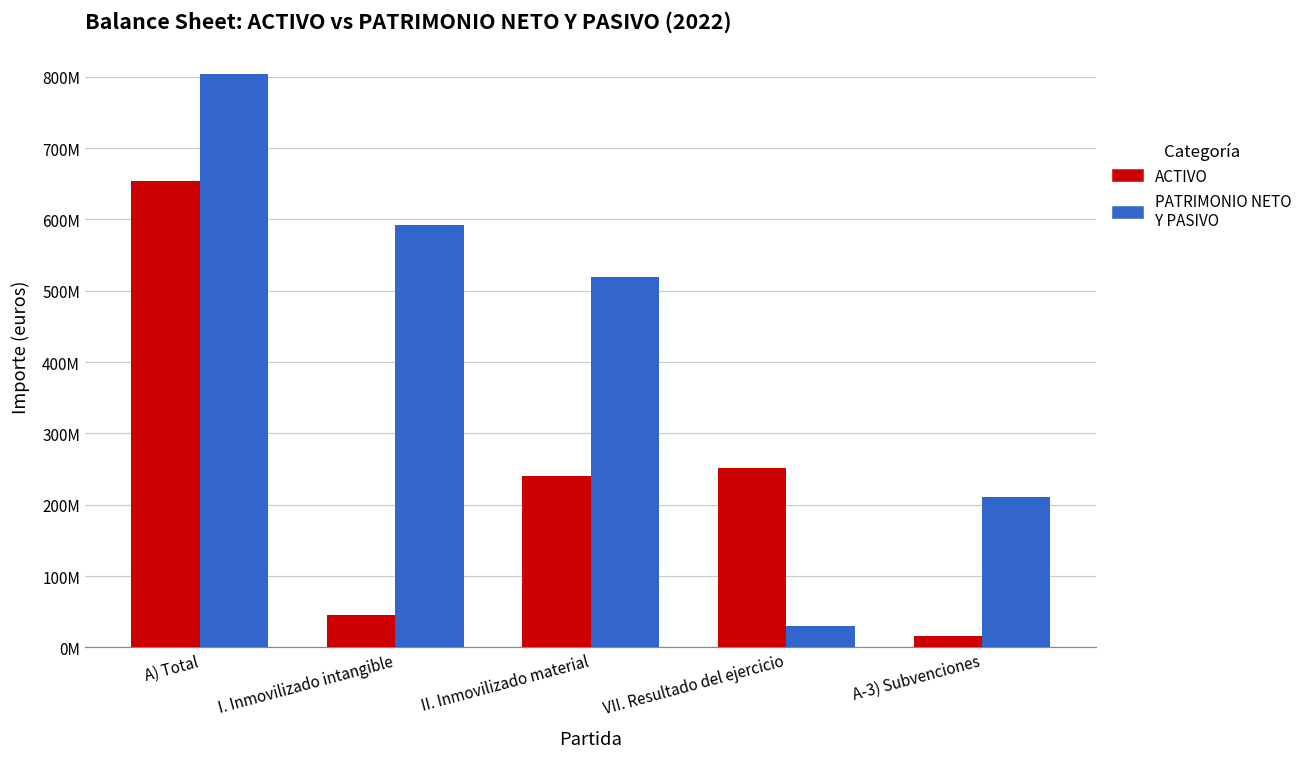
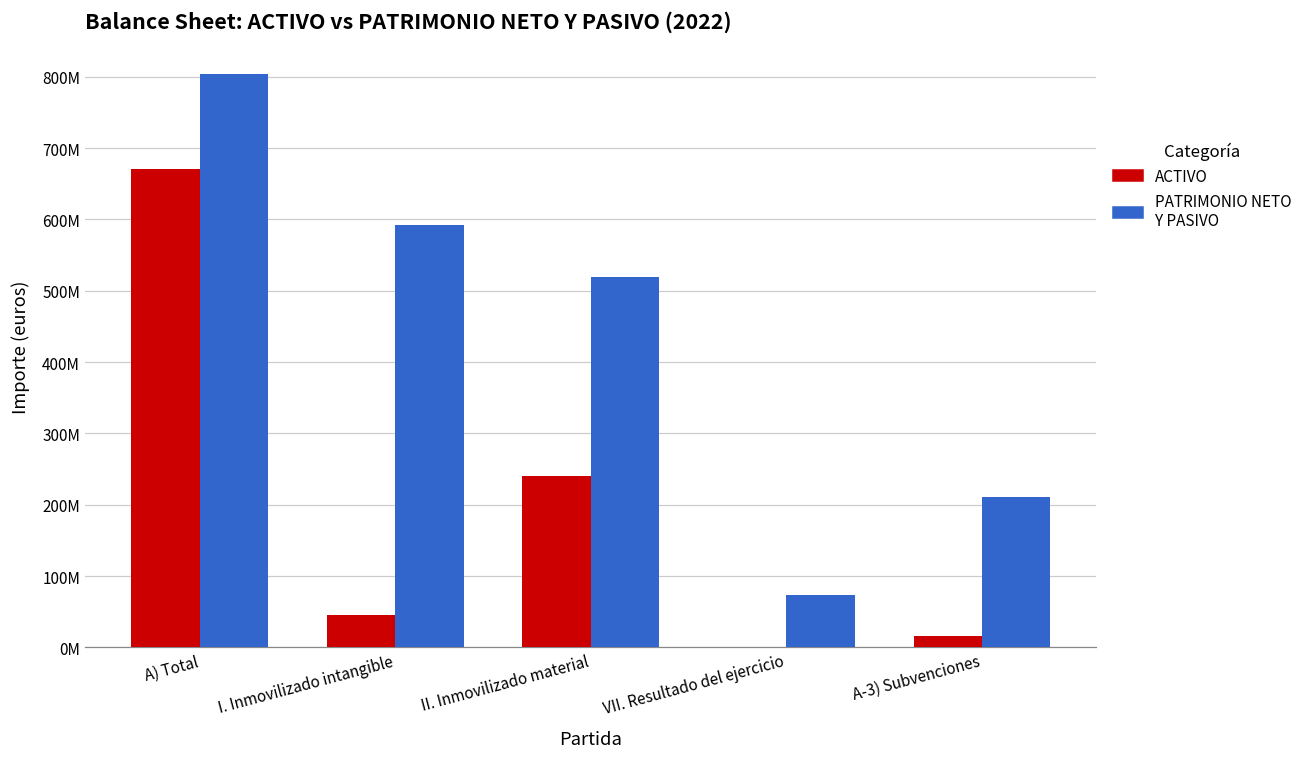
ACTIVO, A) Total: 650000000 -> 670000000
ACTIVO, VII. Resultado del ejercicio: 250000000 -> 0
PATRIMONIO NETO Y PASIVO, VII. Resultado del ejercicio: 30000000 -> 70000000
